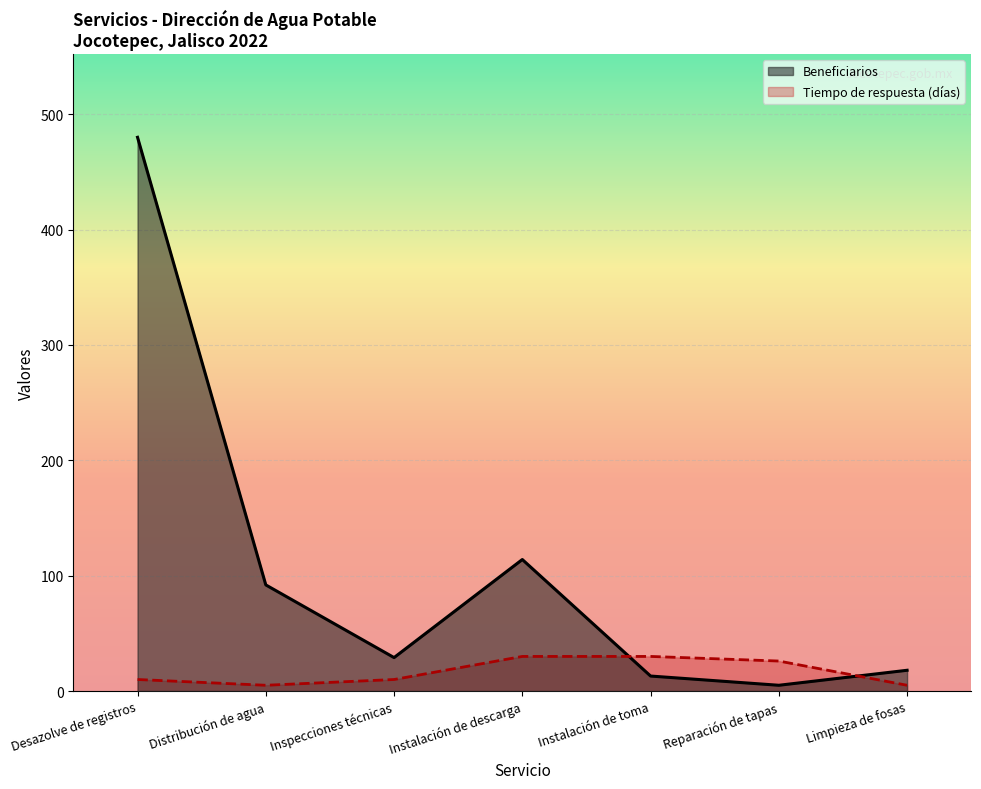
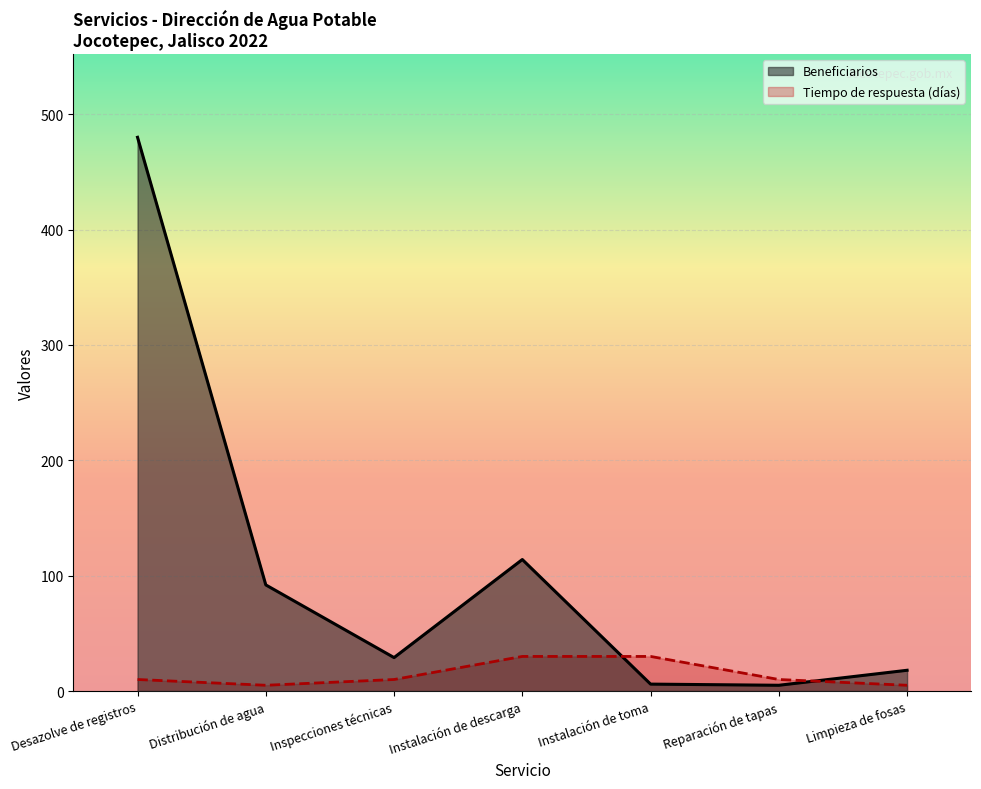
Beneficiarios, Instalación de toma: 13 -> 6
Tiempo de respuesta (días), Reparación de tapas: 26 -> 10
